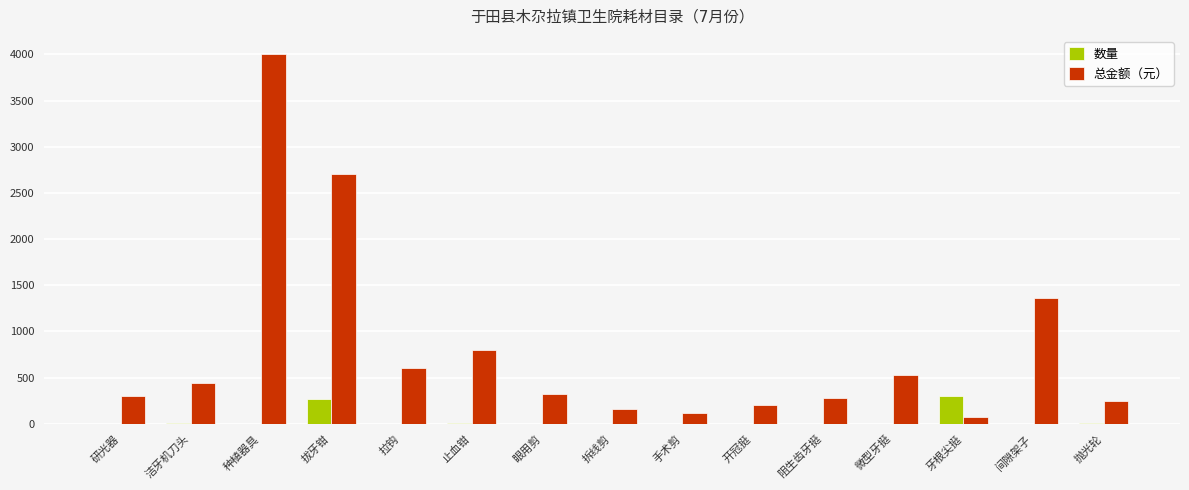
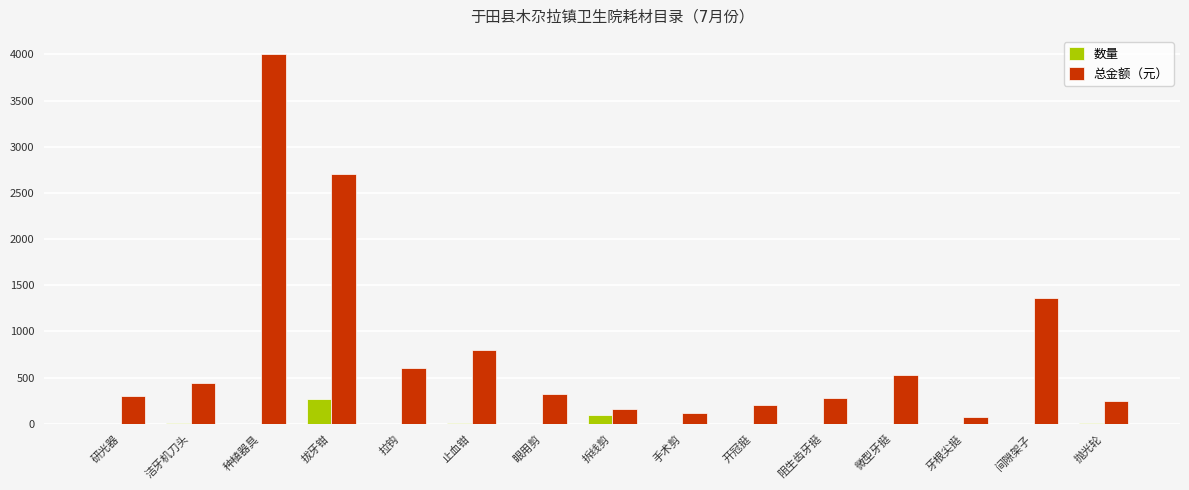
数量, 拆线剪: 0 -> 100
数量, 牙根尖挺: 300 -> 0
